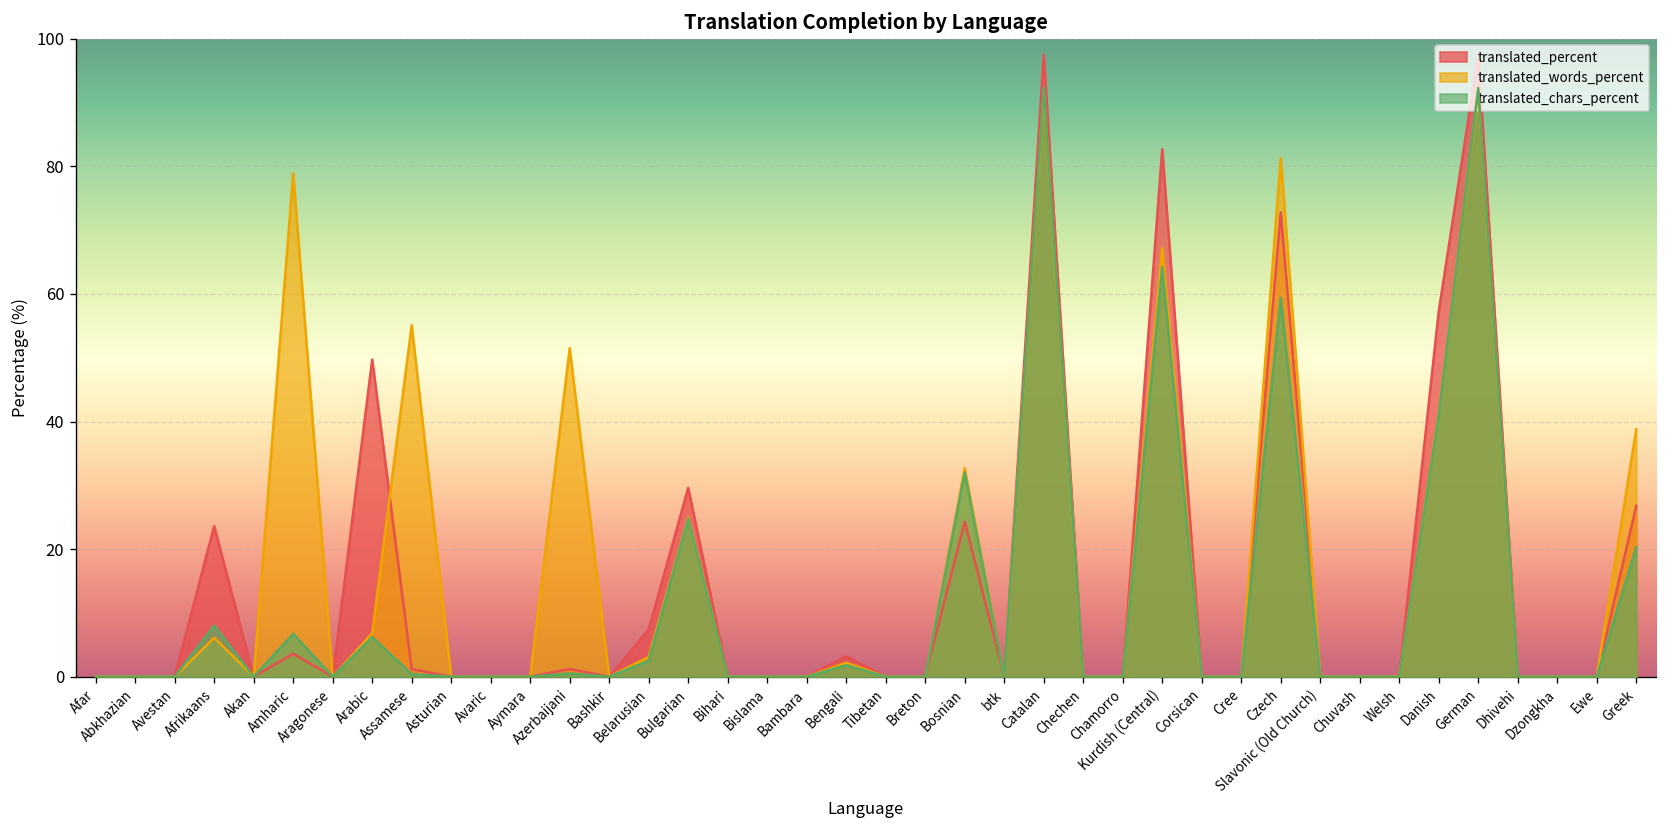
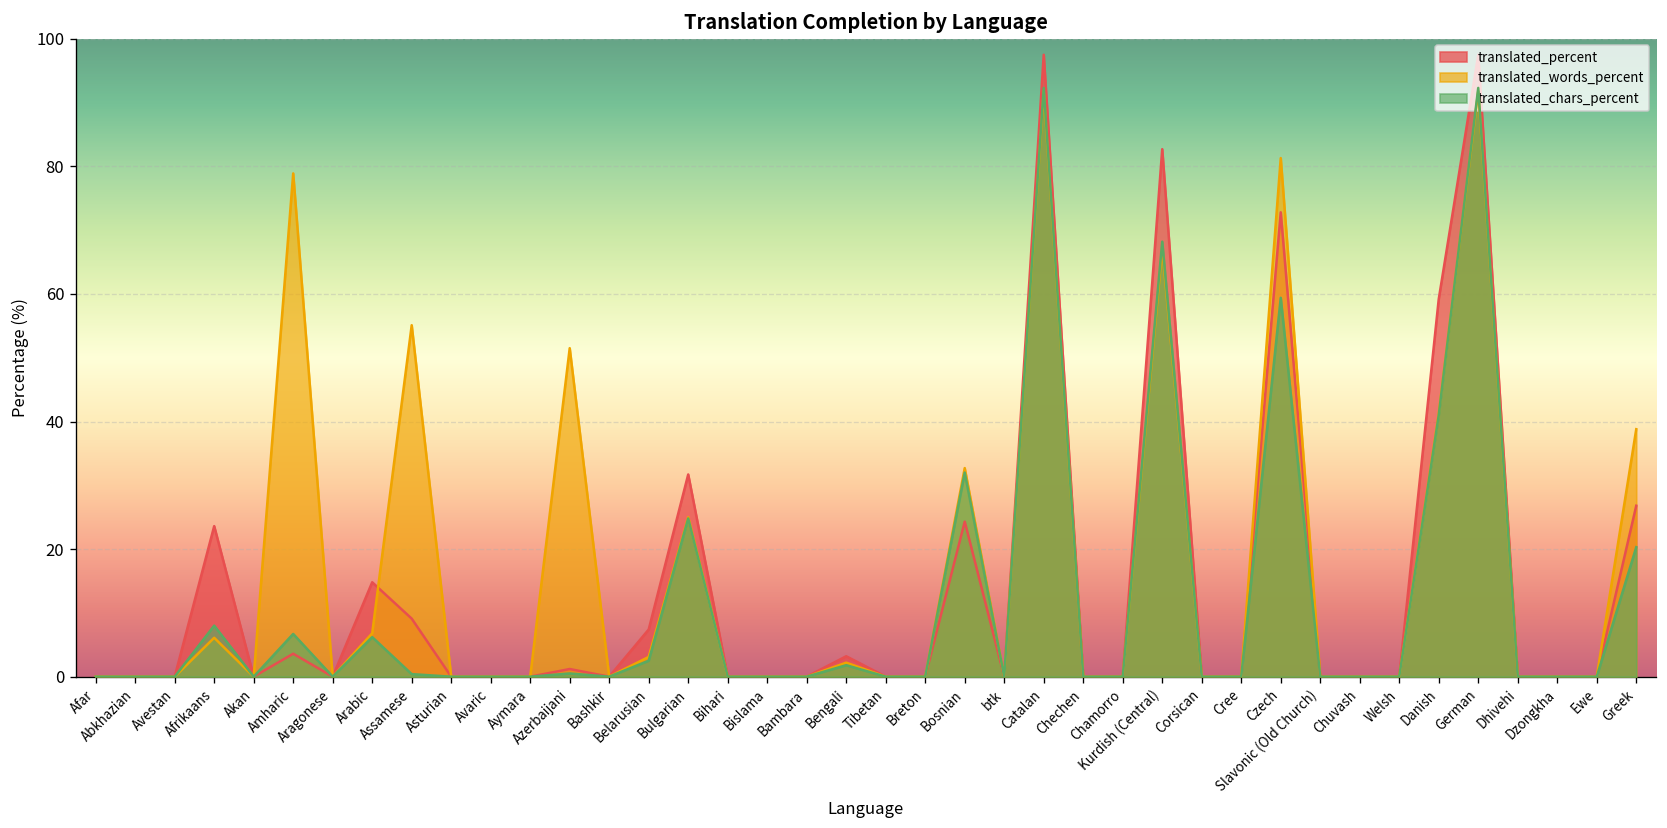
translated_percent, Arabic: 50 -> 15
translated_percent, Assamese: 1 -> 9
translated_percent, Bulgarian: 30 -> 32
translated_chars_percent, Kurdish (Central): 64 -> 68
translated_percent, Danish: 57 -> 59
